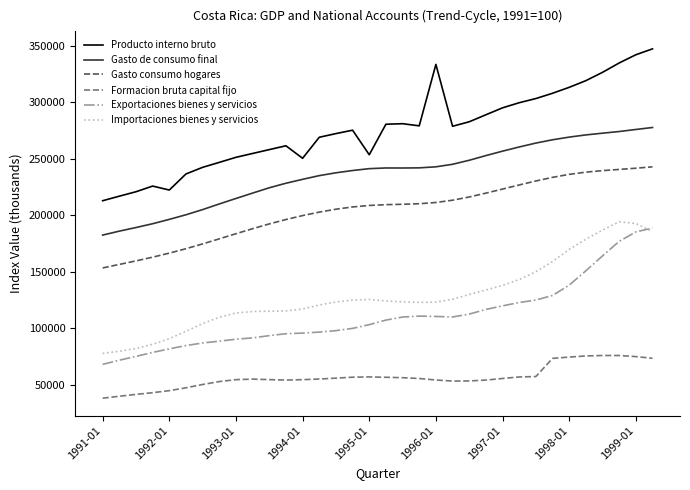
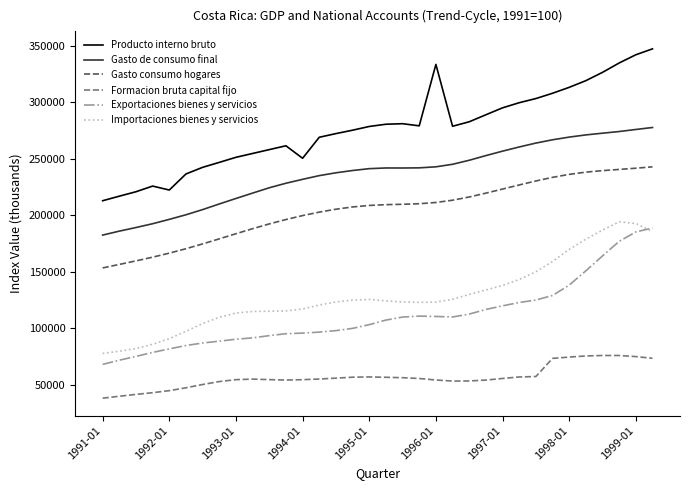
Producto interno bruto, 1995-01: 253000 -> 278000
